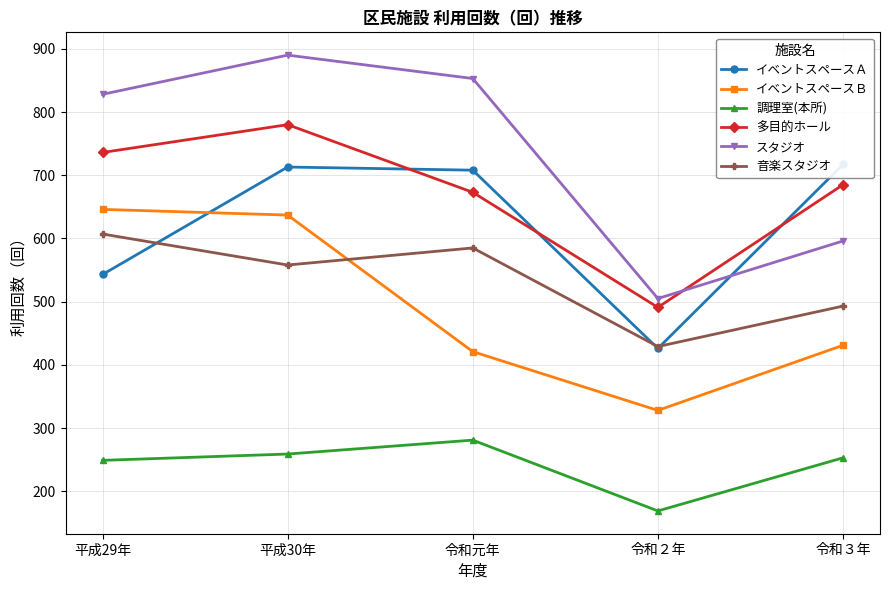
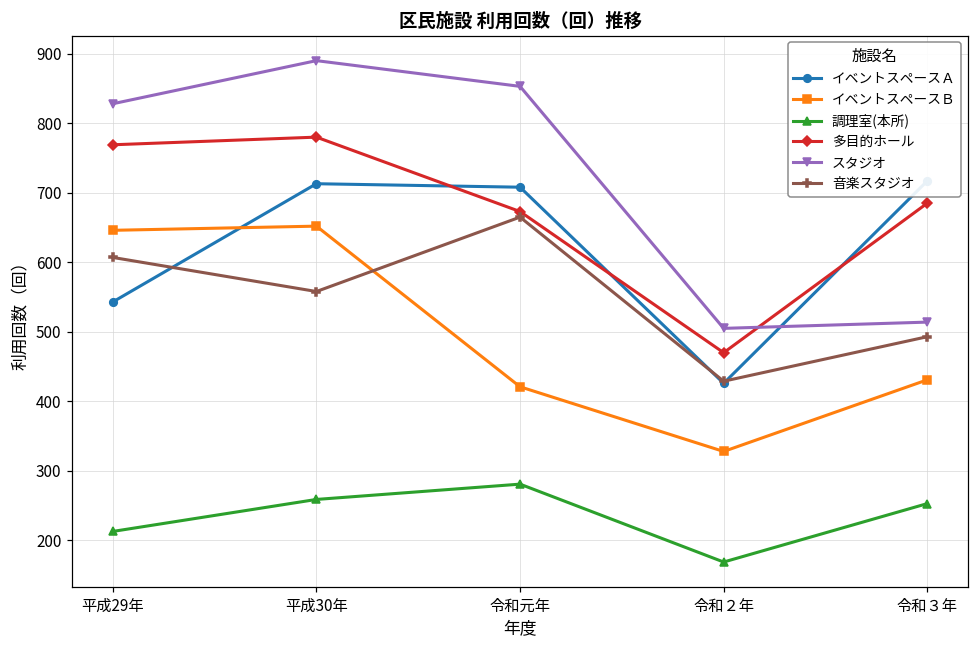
調理室(本所), 平成29年: 250 -> 210
多目的ホール, 平成29年: 740 -> 770
イベントスペースＢ, 平成30年: 640 -> 650
音楽スタジオ, 令和元年: 590 -> 670
多目的ホール, 令和２年: 490 -> 470
スタジオ, 令和３年: 600 -> 510
